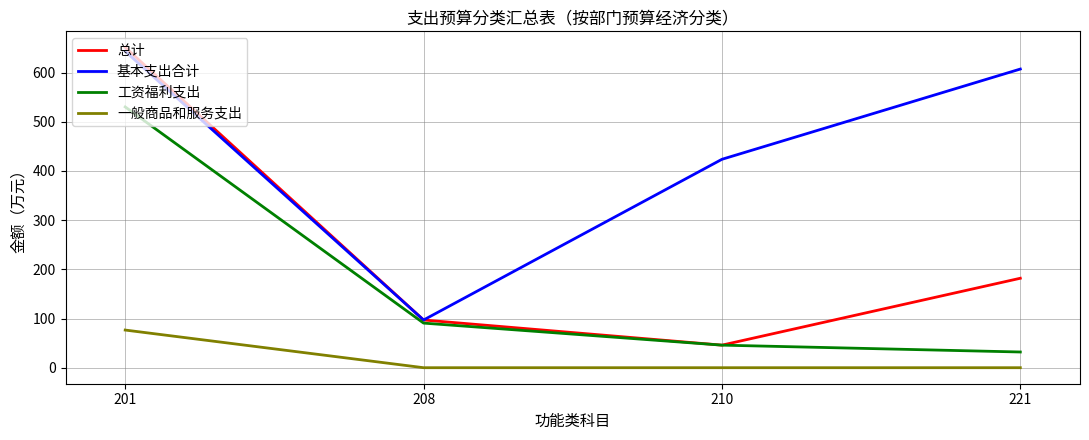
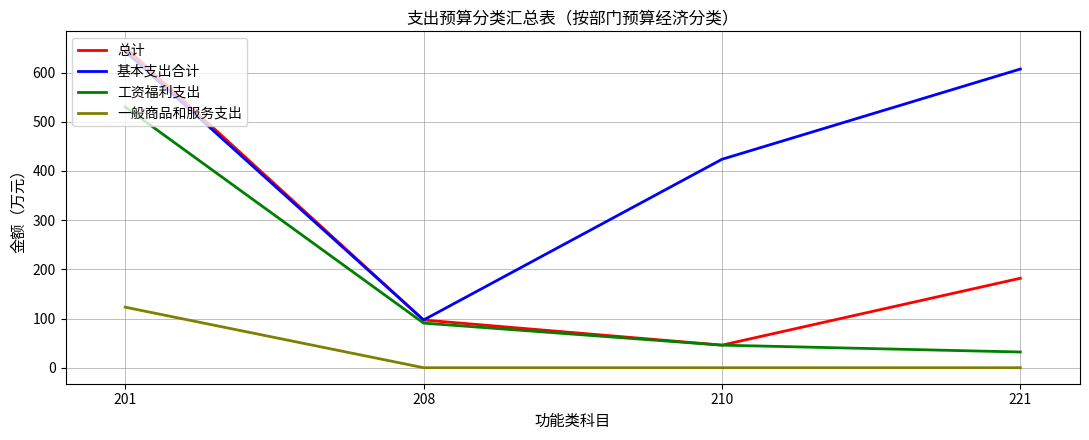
一般商品和服务支出, 201: 80 -> 120
